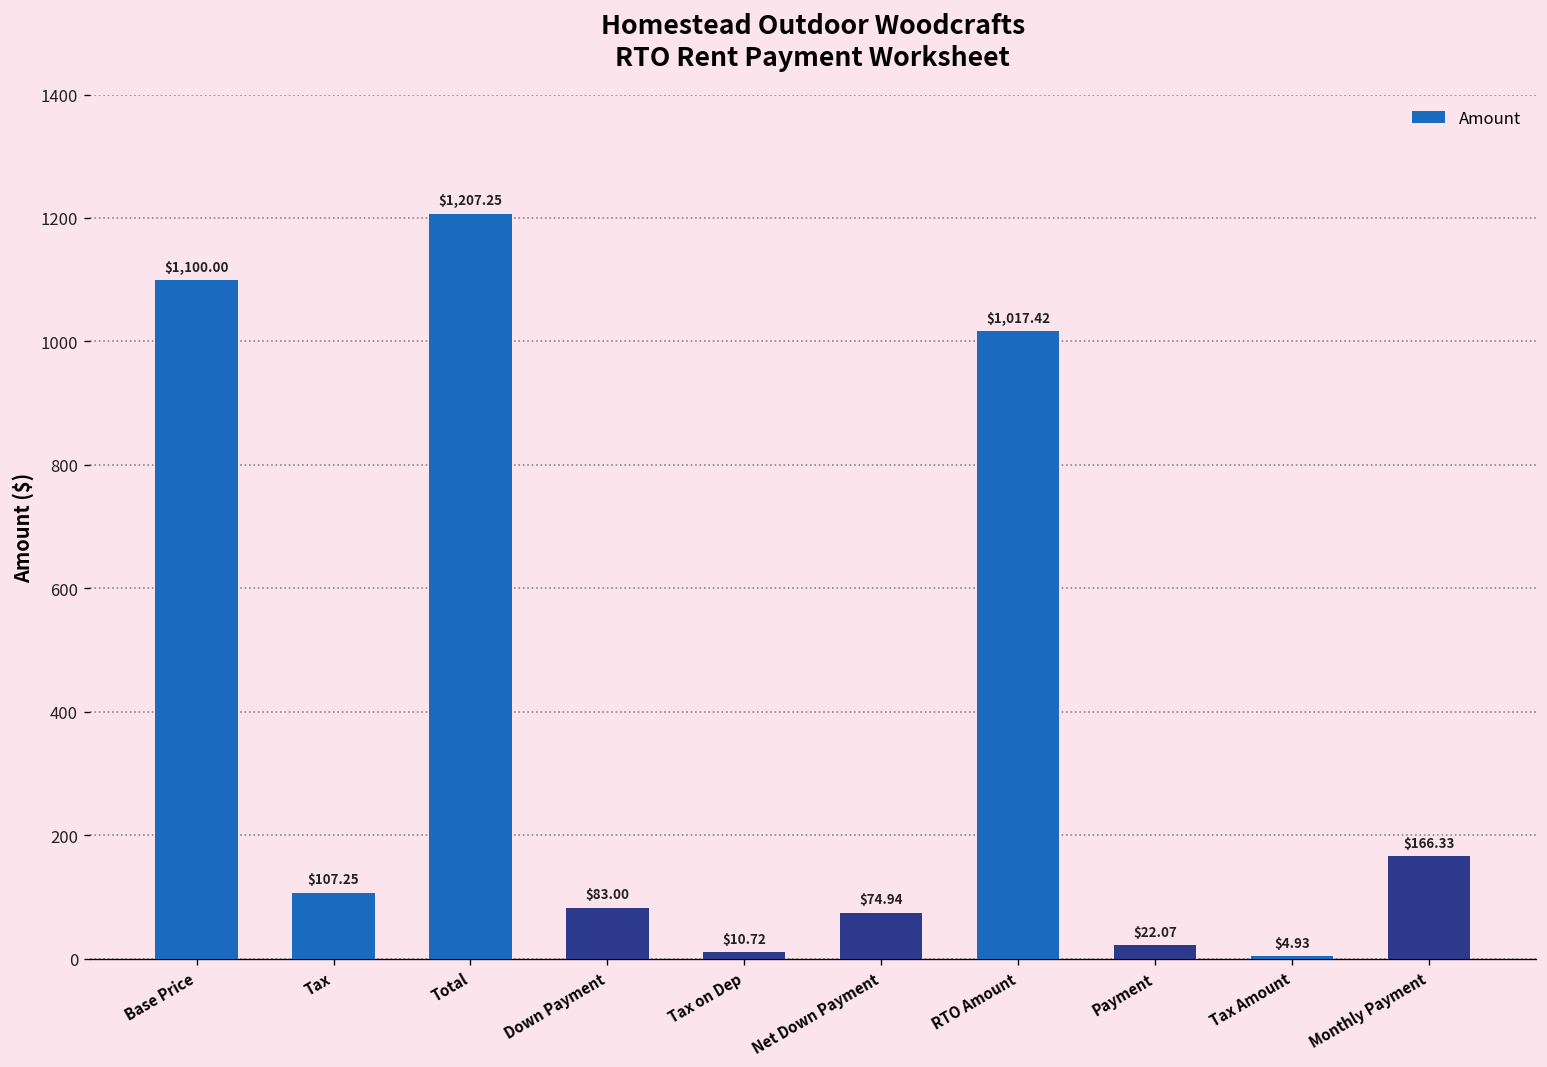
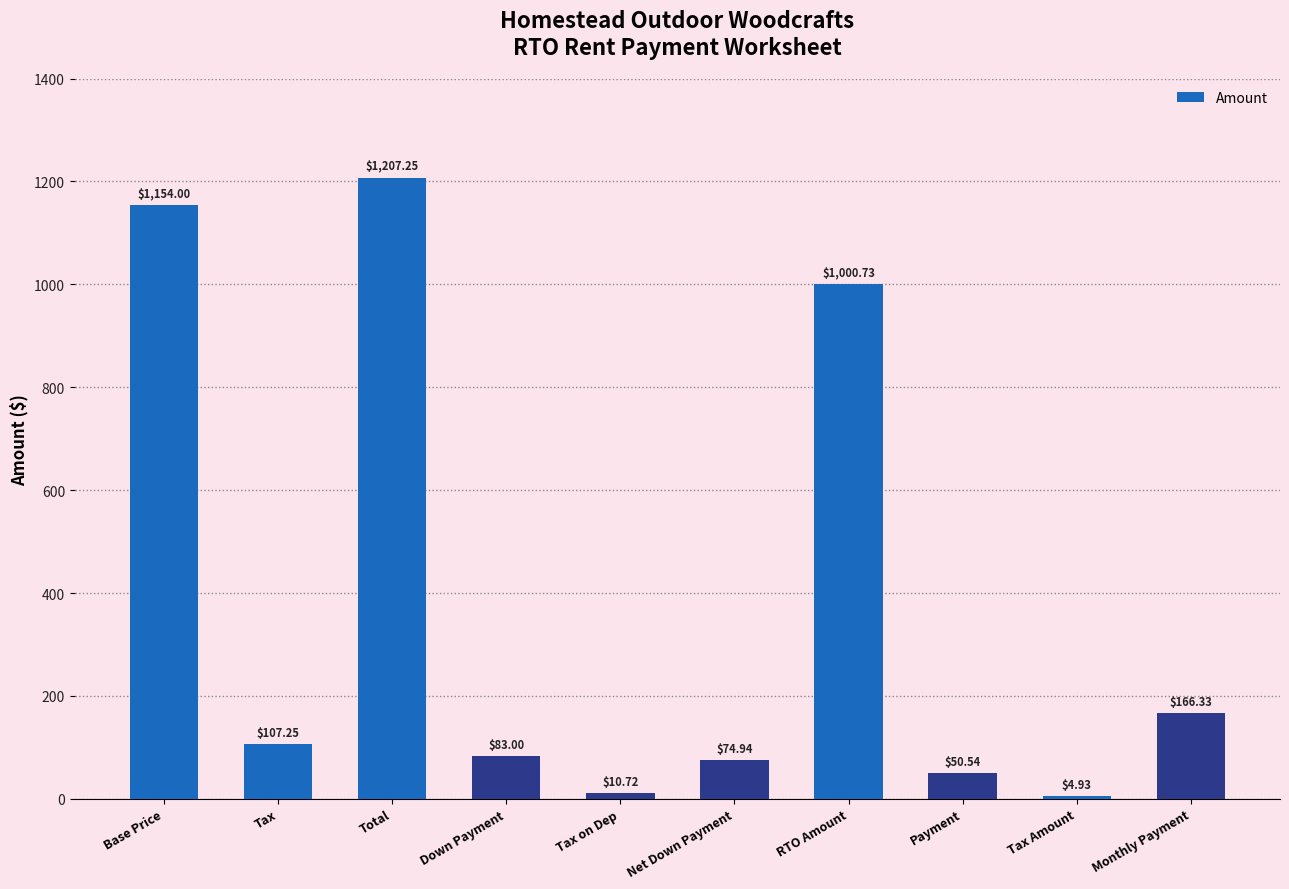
Base Price: $1,100.00 -> $1,154.00
RTO Amount: $1,017.42 -> $1,000.73
Payment: $22.07 -> $50.54
